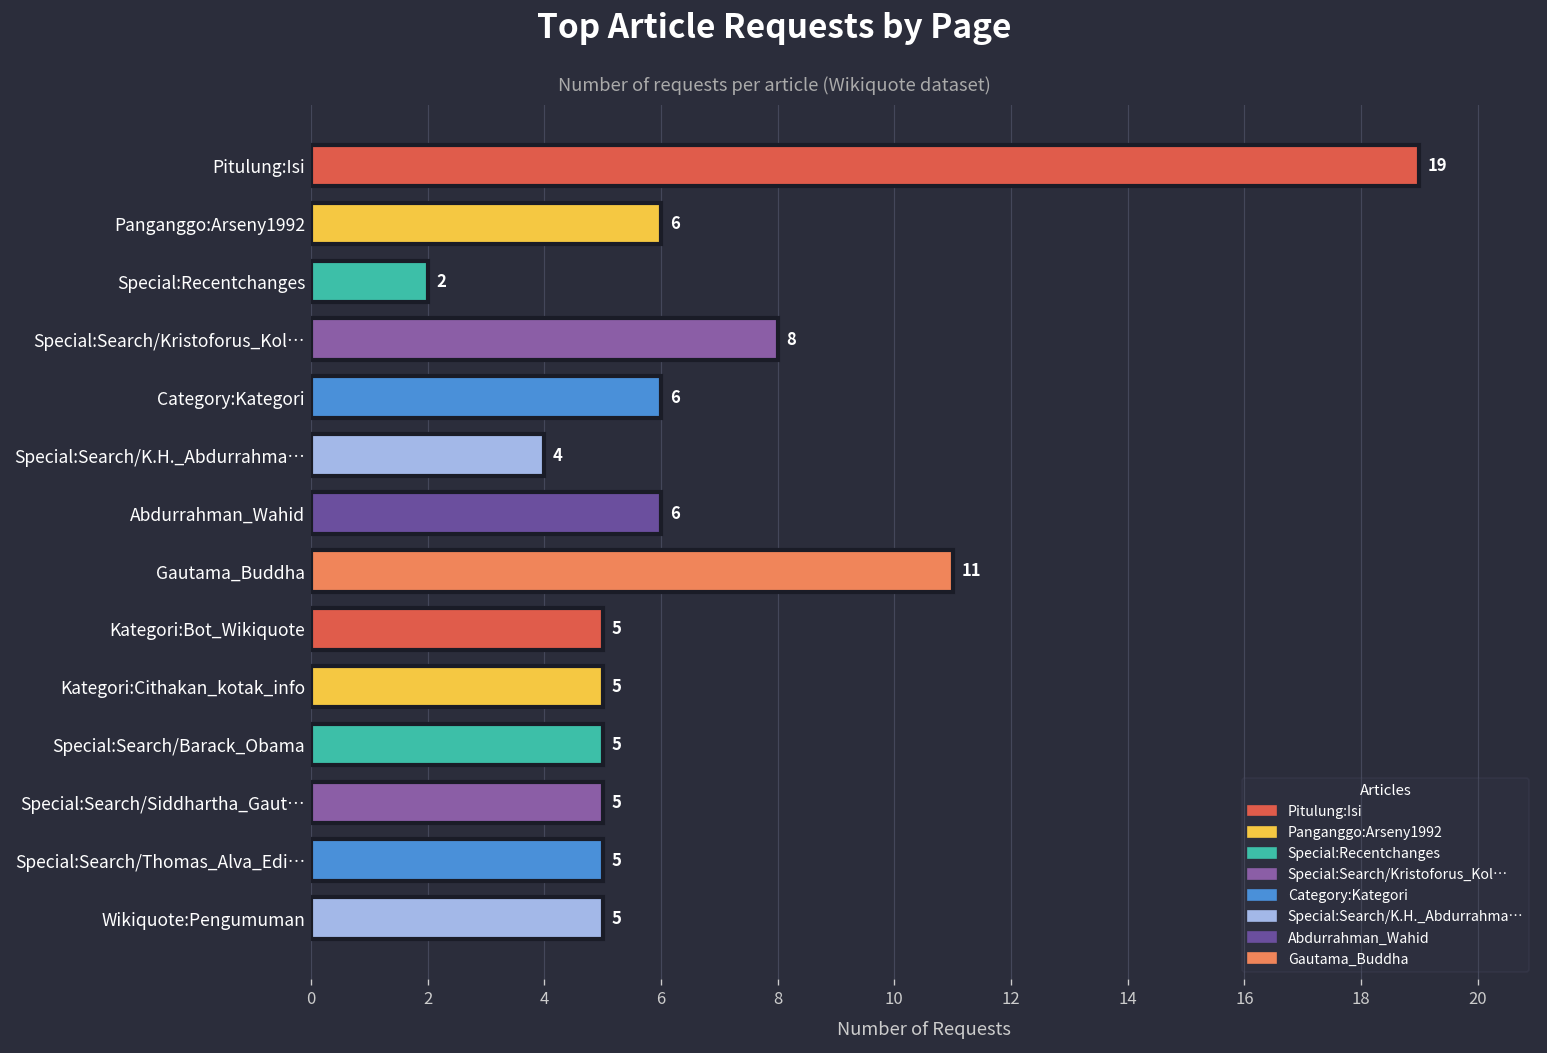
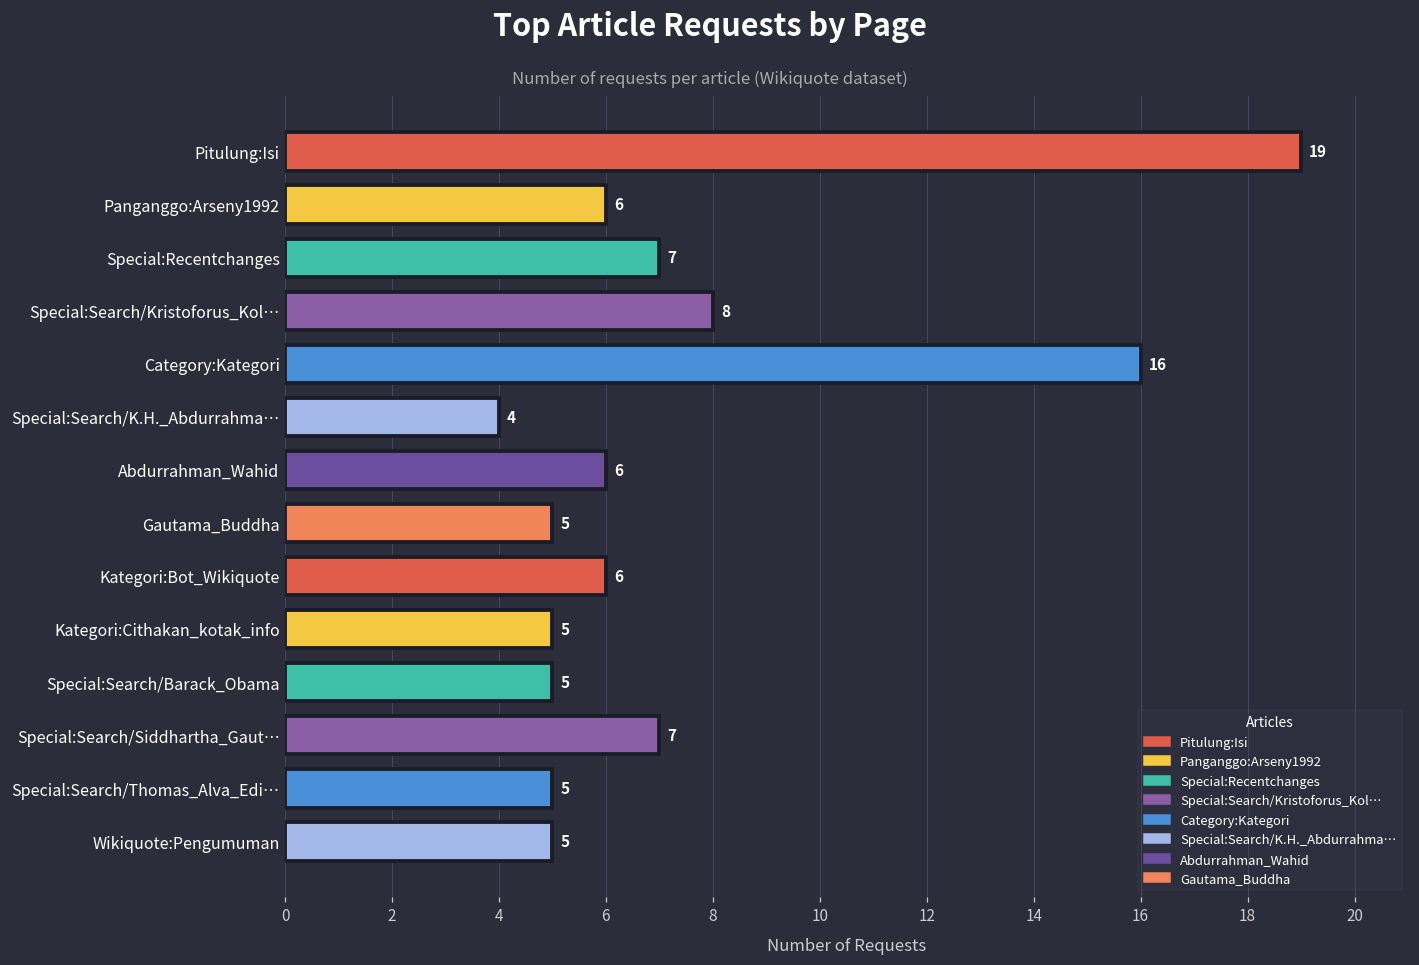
Special:Recentchanges: 2 -> 7
Category:Kategori: 6 -> 16
Gautama_Buddha: 11 -> 5
Kategori:Bot_Wikiquote: 5 -> 6
Special:Search/Siddhartha_Gaut…: 5 -> 7
